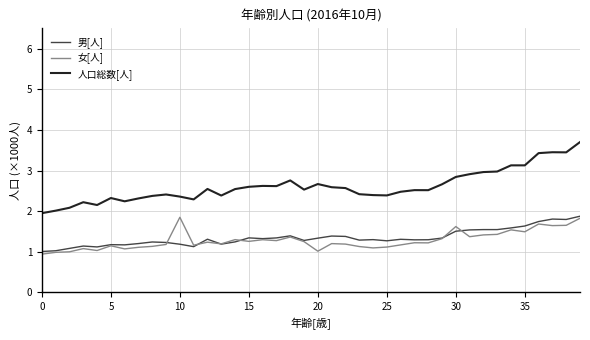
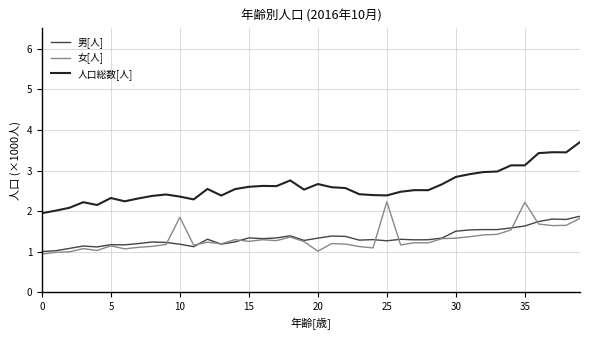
女[人], 25: 1.1 -> 2.2
女[人], 30: 1.6 -> 1.3
女[人], 35: 1.5 -> 2.2
